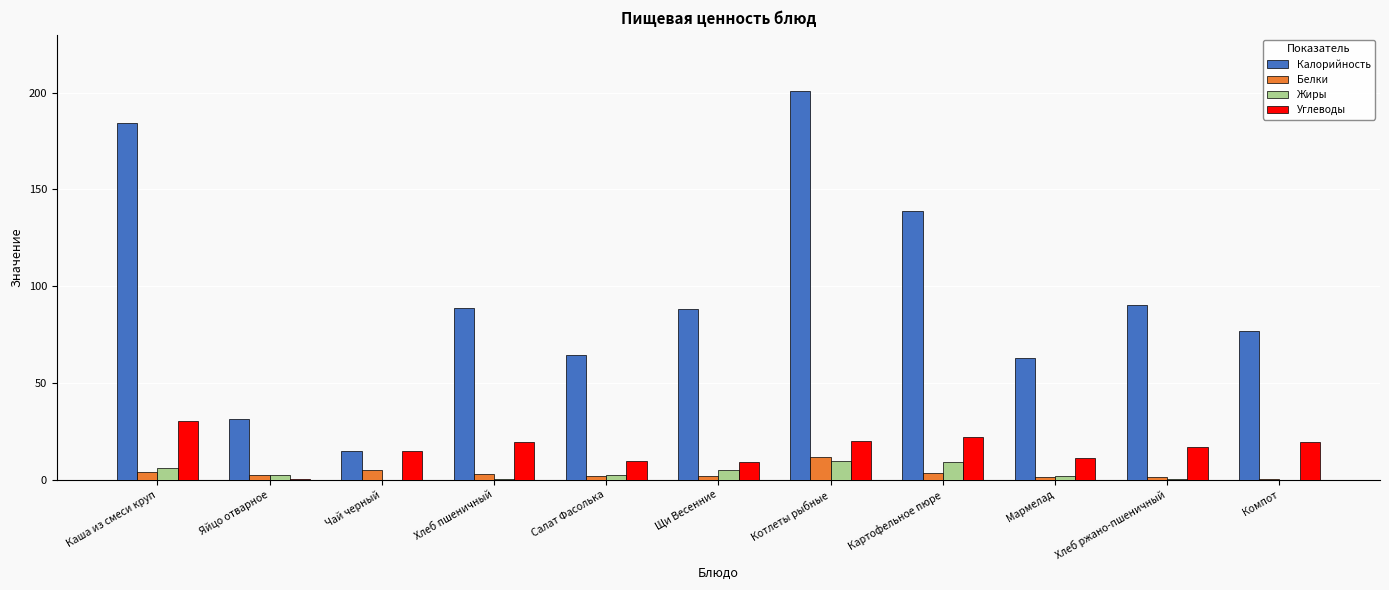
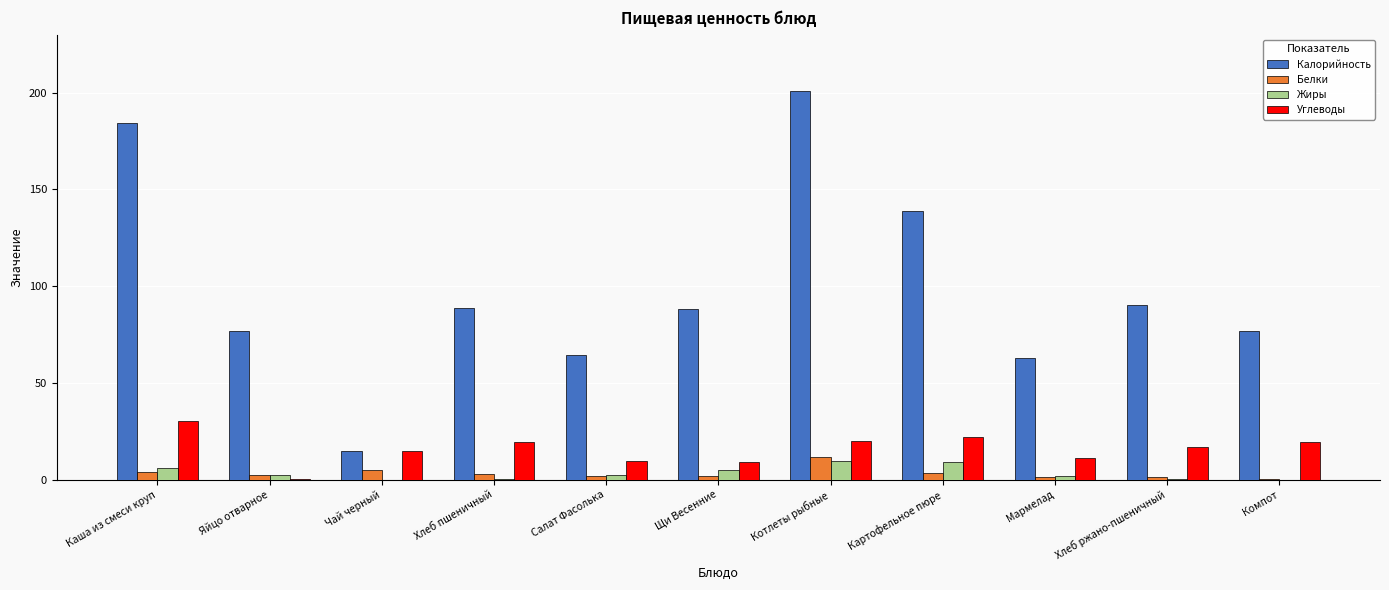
Калорийность, Яйцо отварное: 31 -> 77
